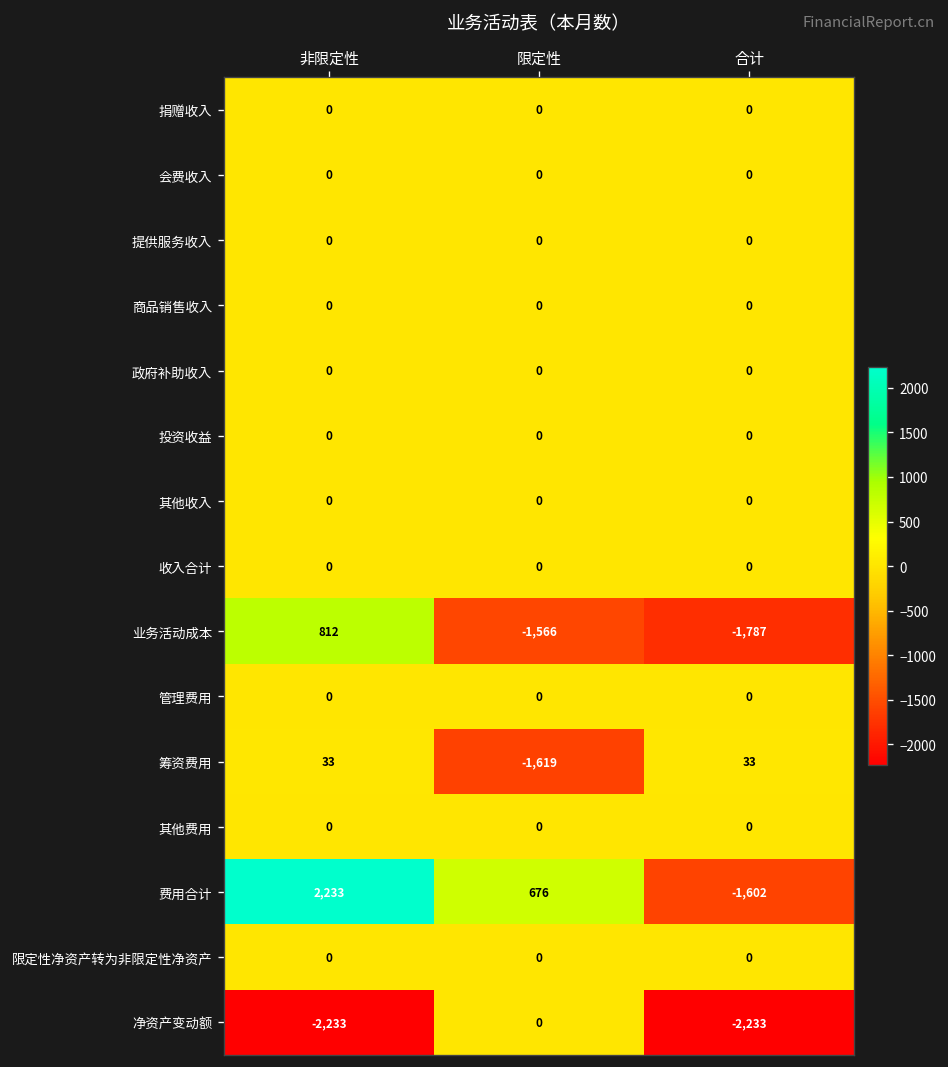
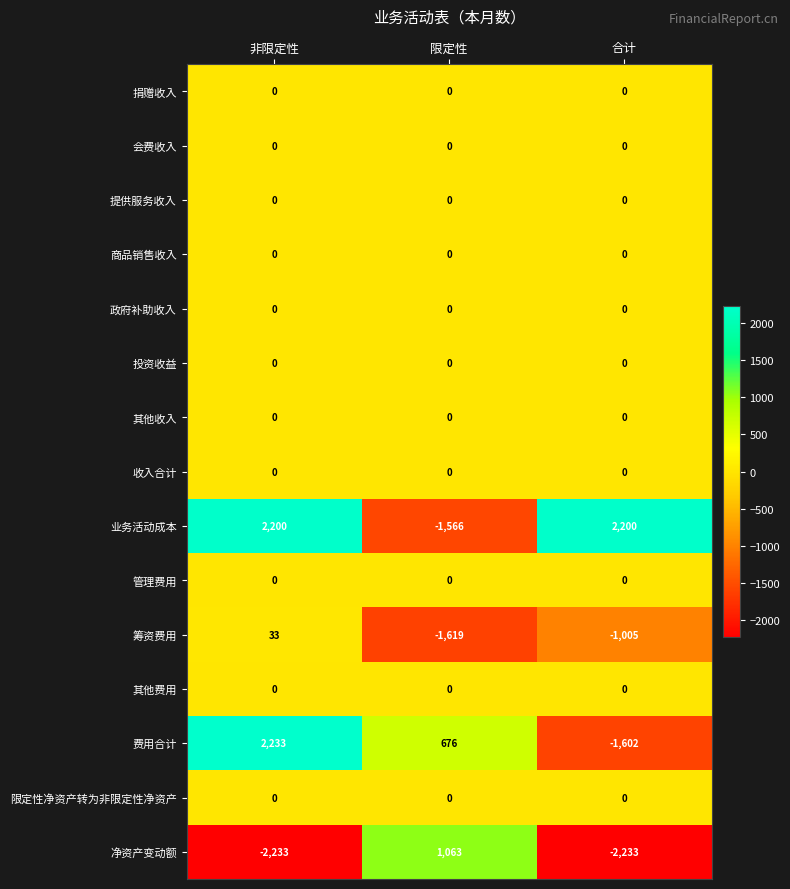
业务活动成本, 非限定性: 812 -> 2,200
业务活动成本, 合计: -1,787 -> 2,200
筹资费用, 合计: 33 -> -1,005
净资产变动额, 限定性: 0 -> 1,063
